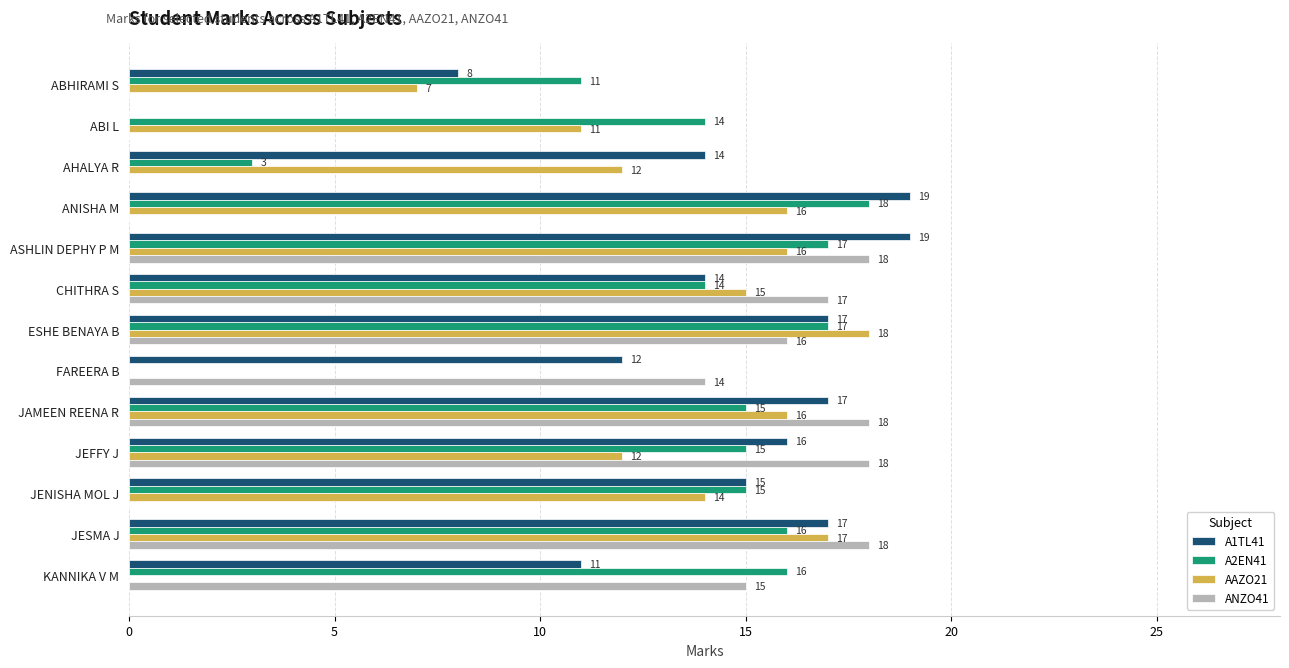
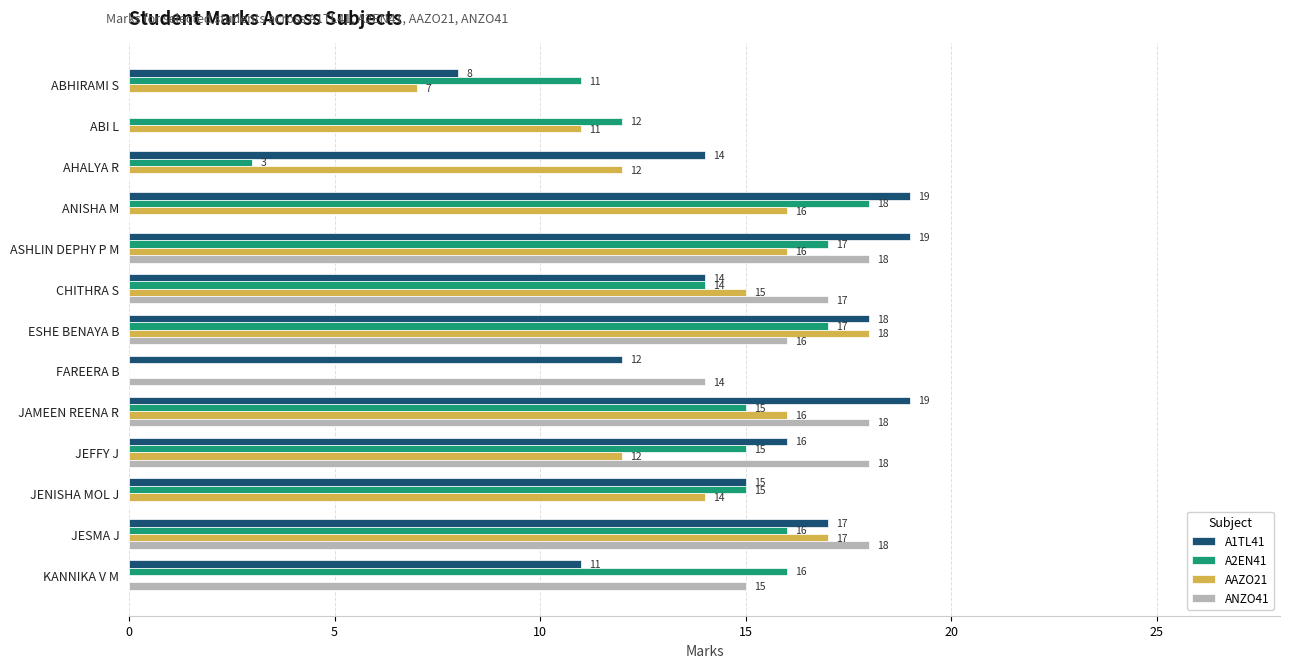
A2EN41, ABI L: 14 -> 12
A1TL41, ESHE BENAYA B: 17 -> 18
A1TL41, JAMEEN REENA R: 17 -> 19
